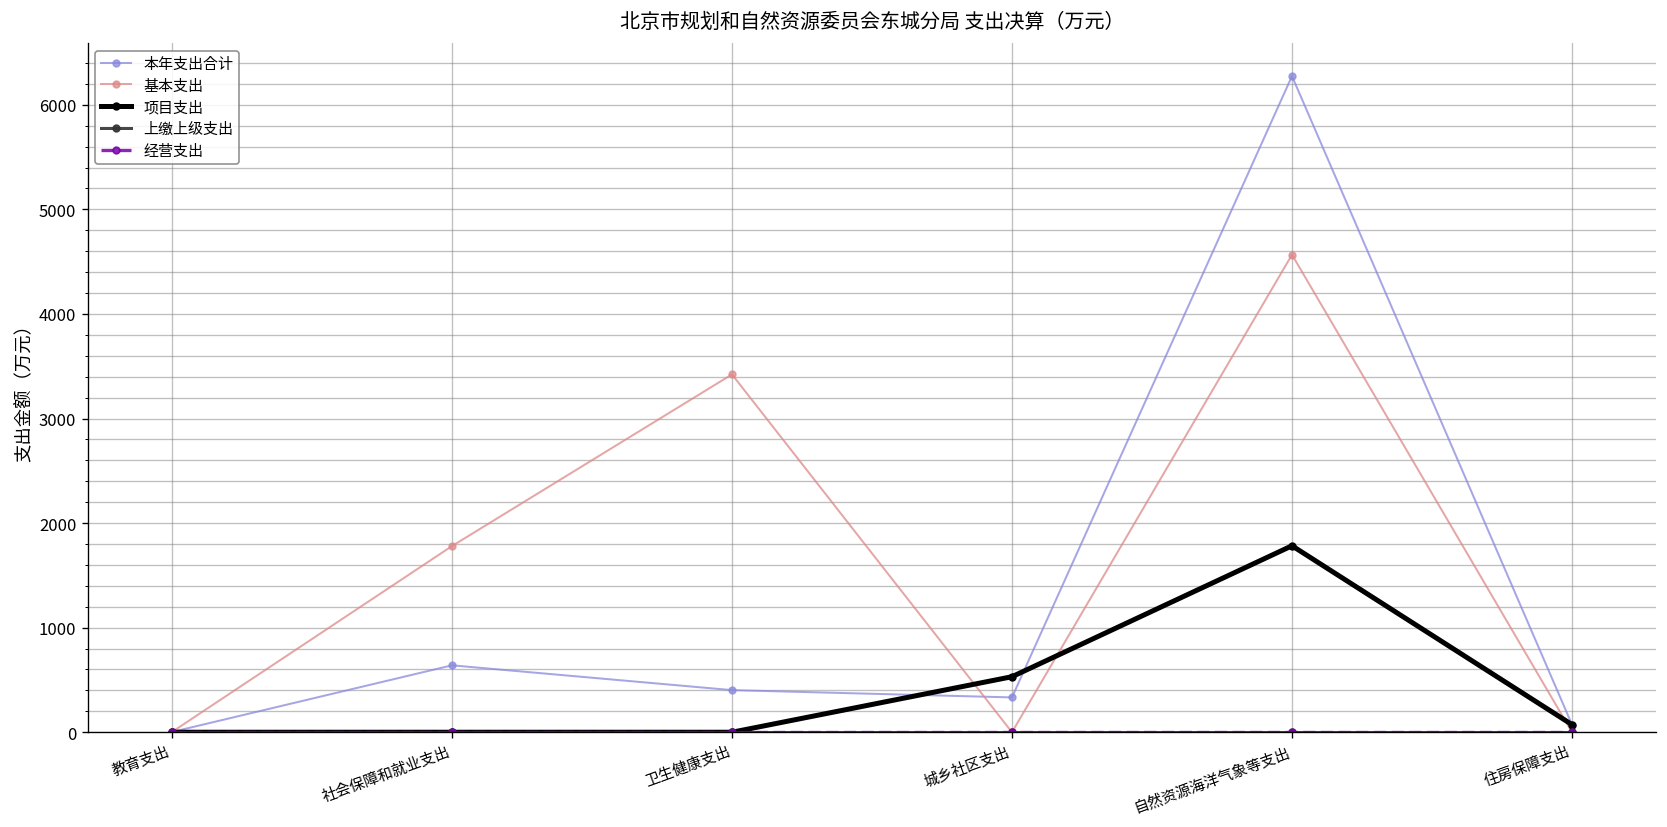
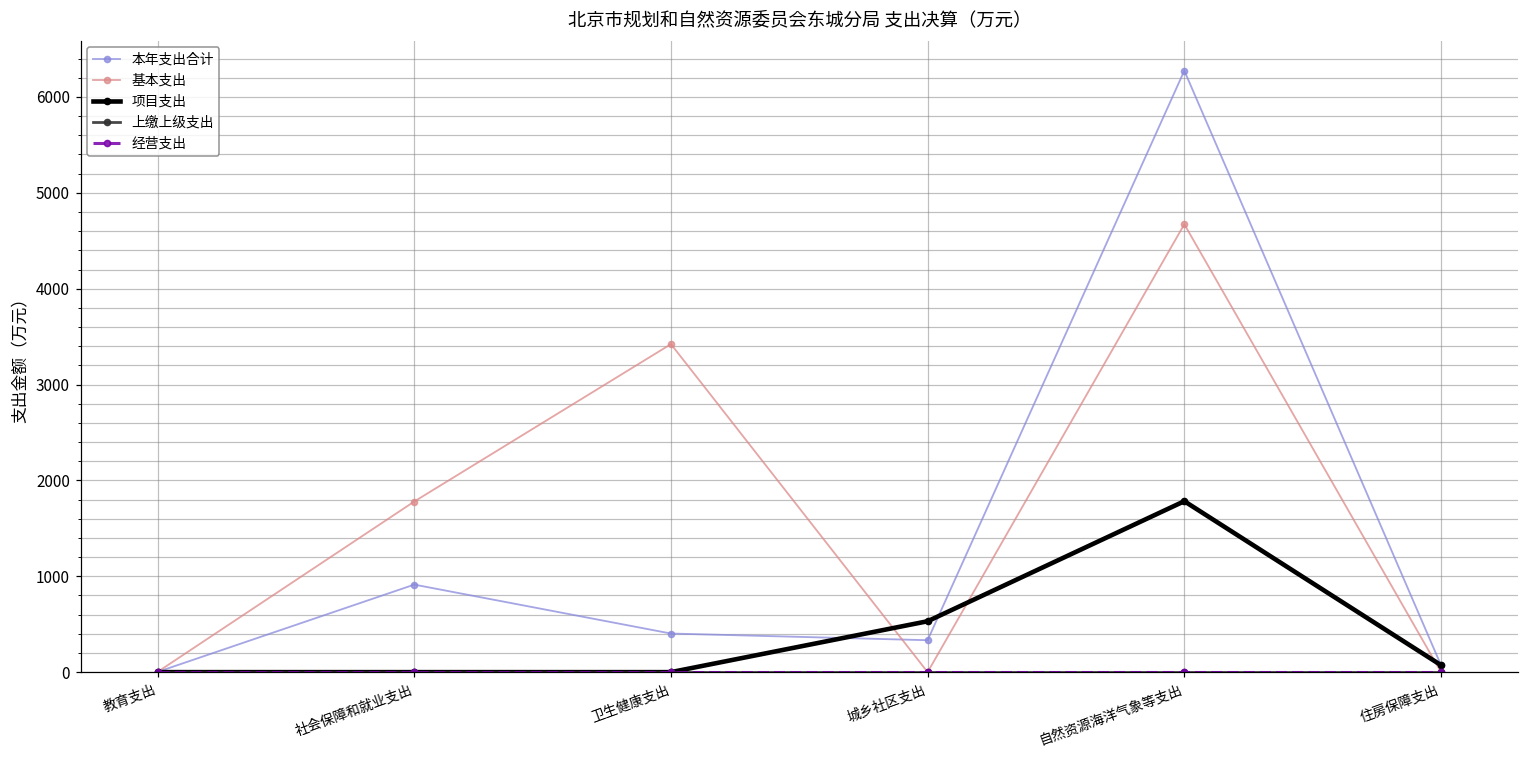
本年支出合计, 社会保障和就业支出: 600 -> 900
基本支出, 自然资源海洋气象等支出: 4600 -> 4700
